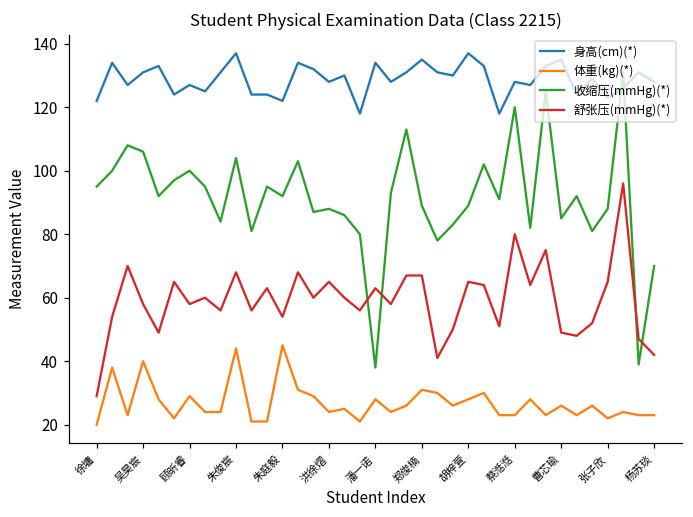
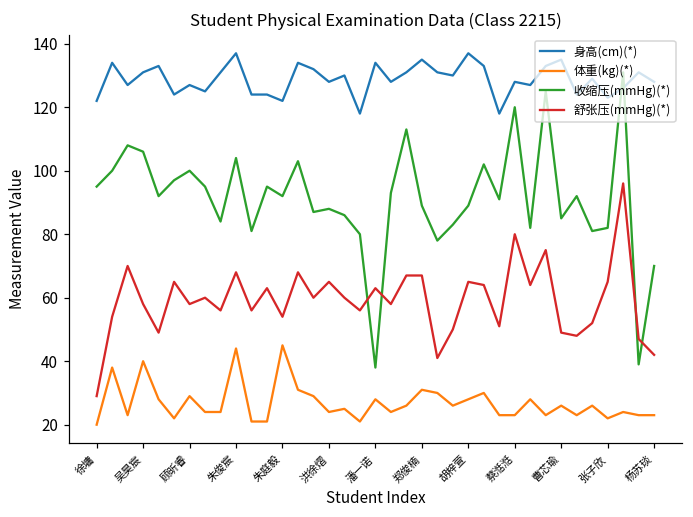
收缩压(mmHg)(*), 张子欣: 88 -> 82
